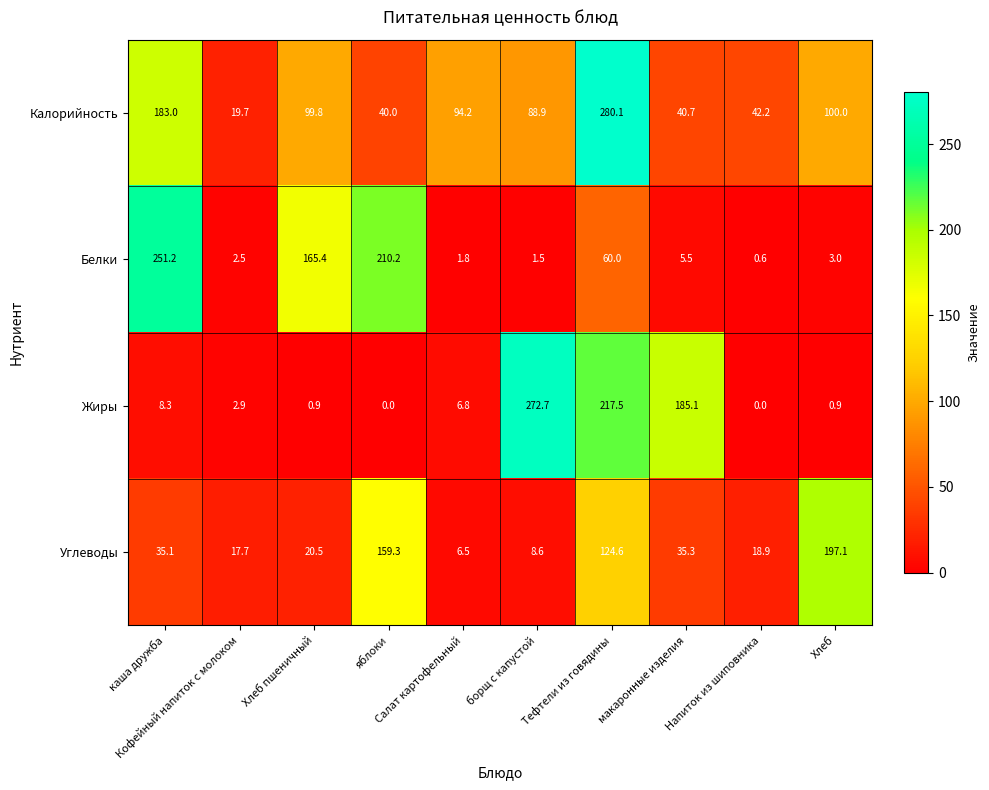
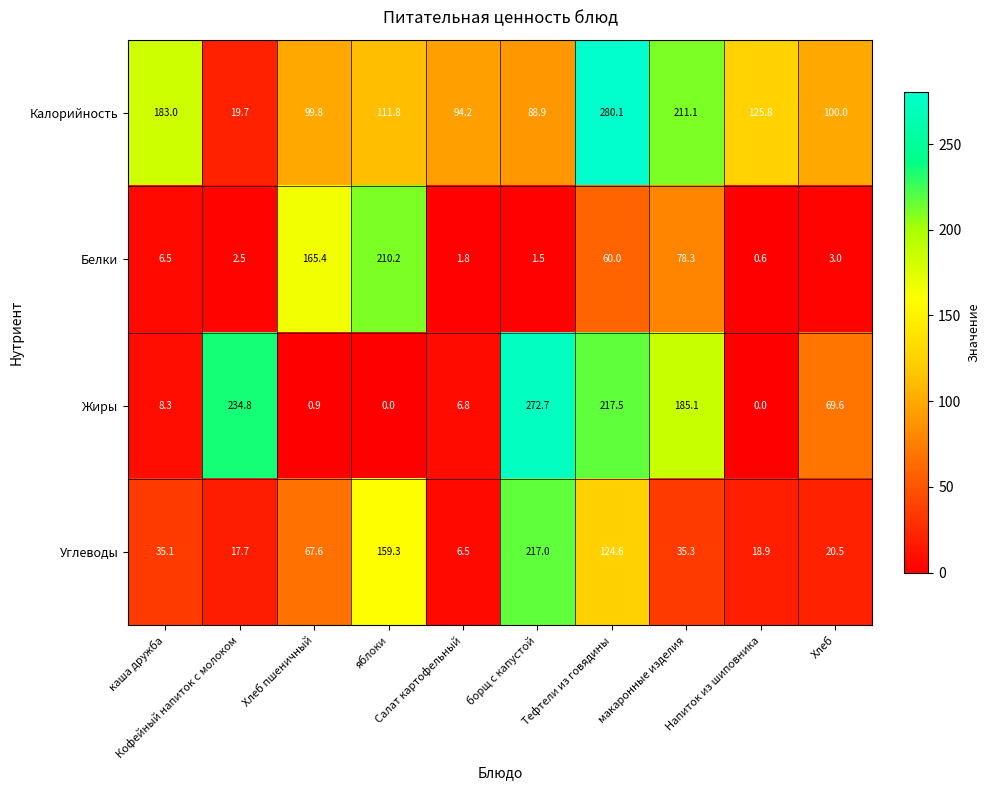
Калорийность, яблоки: 40.0 -> 111.8
Калорийность, макаронные изделия: 40.7 -> 211.1
Калорийность, Напиток из шиповника: 42.2 -> 125.8
Белки, каша дружба: 251.2 -> 6.5
Белки, макаронные изделия: 5.5 -> 78.3
Жиры, Кофейный напиток с молоком: 2.9 -> 234.8
Жиры, Хлеб: 0.9 -> 69.6
Углеводы, Хлеб пшеничный: 20.5 -> 67.6
Углеводы, борщ с капустой: 8.6 -> 217.0
Углеводы, Хлеб: 197.1 -> 20.5
